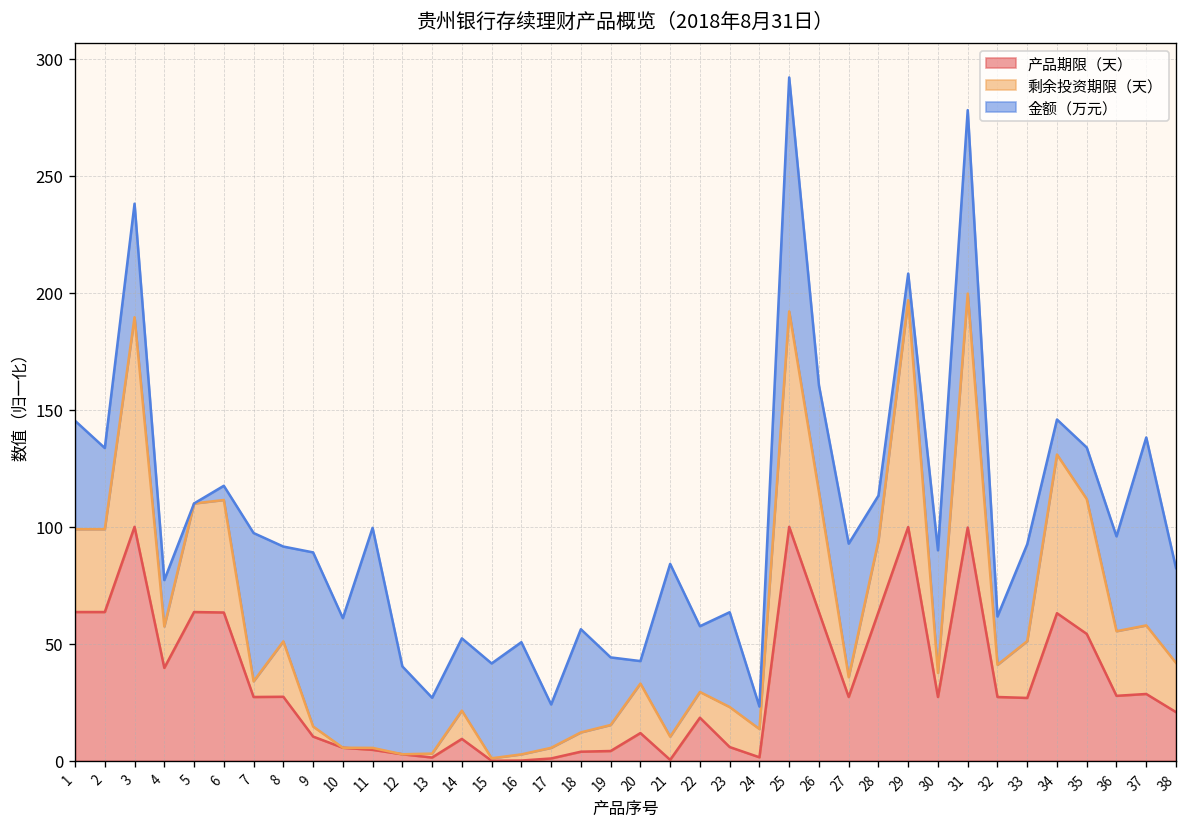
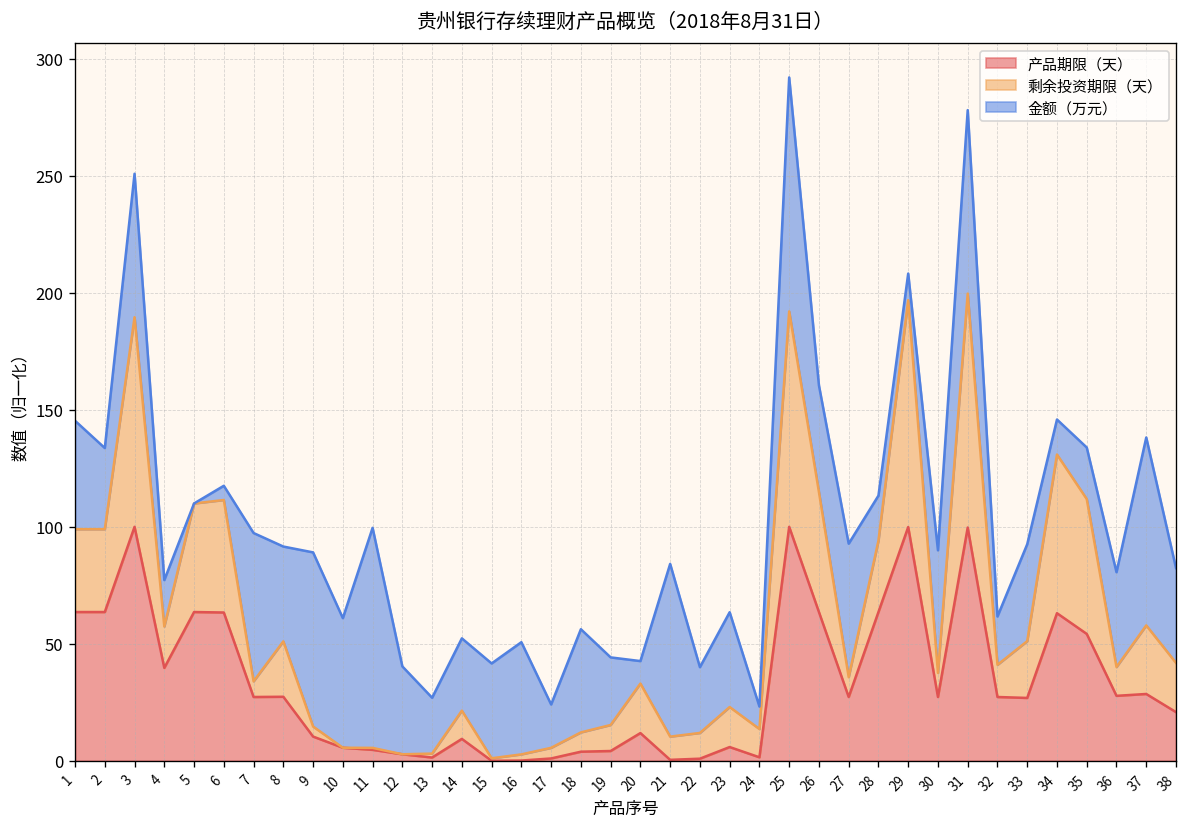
金额（万元）, 3: 49 -> 61
产品期限（天）, 22: 18 -> 1
剩余投资期限（天）, 36: 28 -> 12
